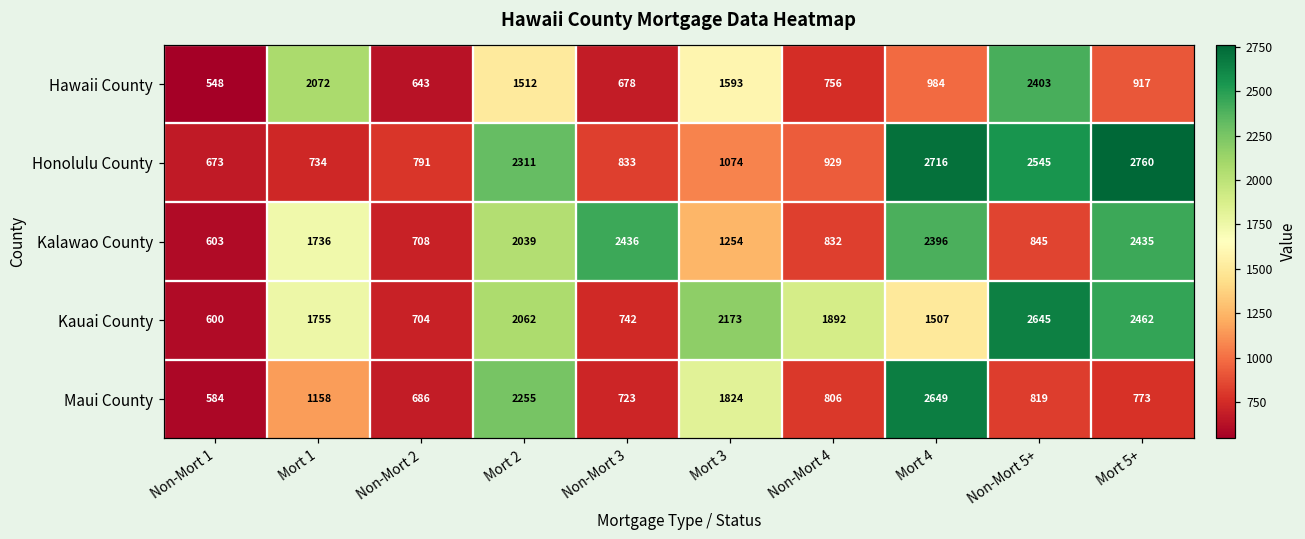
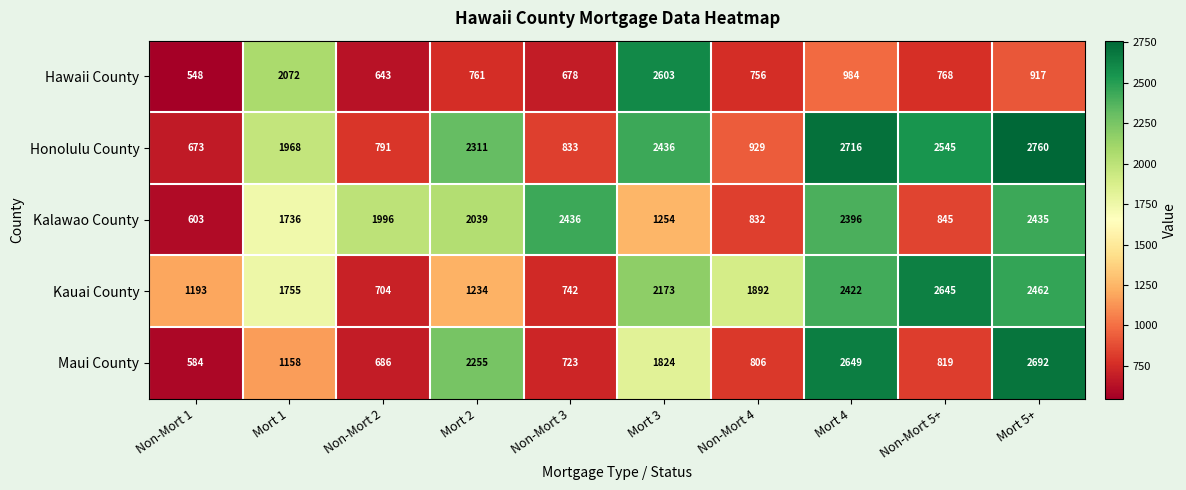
Hawaii County, Mort 2: 1512 -> 761
Hawaii County, Mort 3: 1593 -> 2603
Hawaii County, Non-Mort 5+: 2403 -> 768
Honolulu County, Mort 1: 734 -> 1968
Honolulu County, Mort 3: 1074 -> 2436
Kalawao County, Non-Mort 2: 708 -> 1996
Kauai County, Non-Mort 1: 600 -> 1193
Kauai County, Mort 2: 2062 -> 1234
Kauai County, Mort 4: 1507 -> 2422
Maui County, Mort 5+: 773 -> 2692
